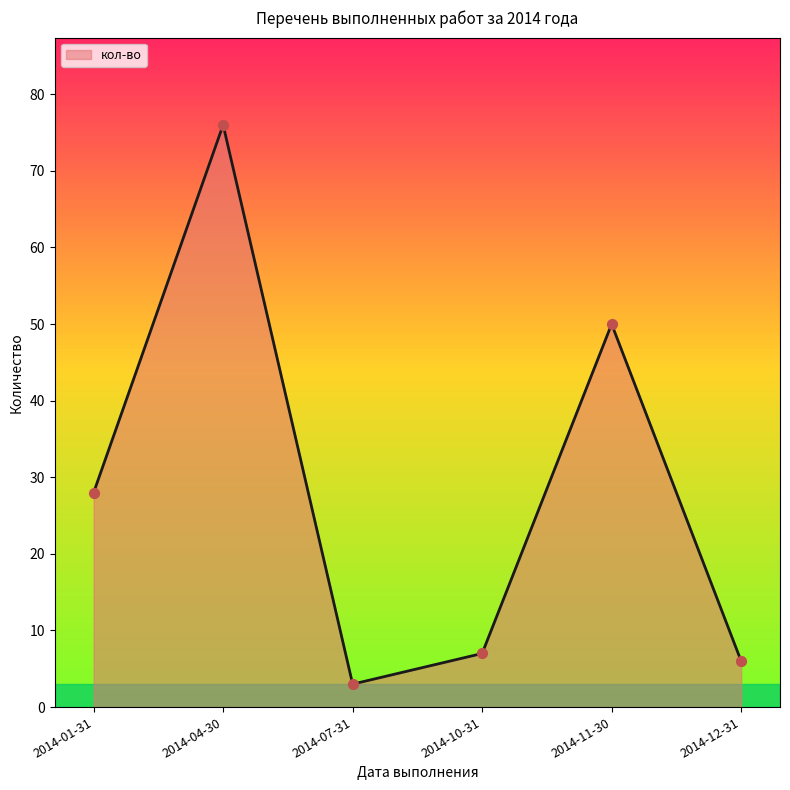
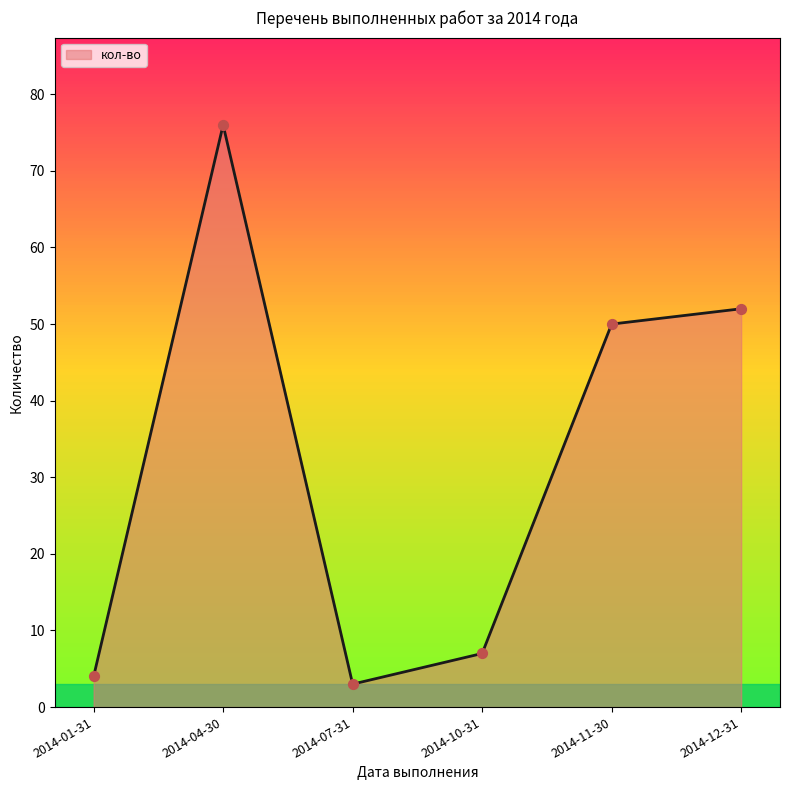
2014-01-31: 28 -> 4
2014-12-31: 6 -> 52
